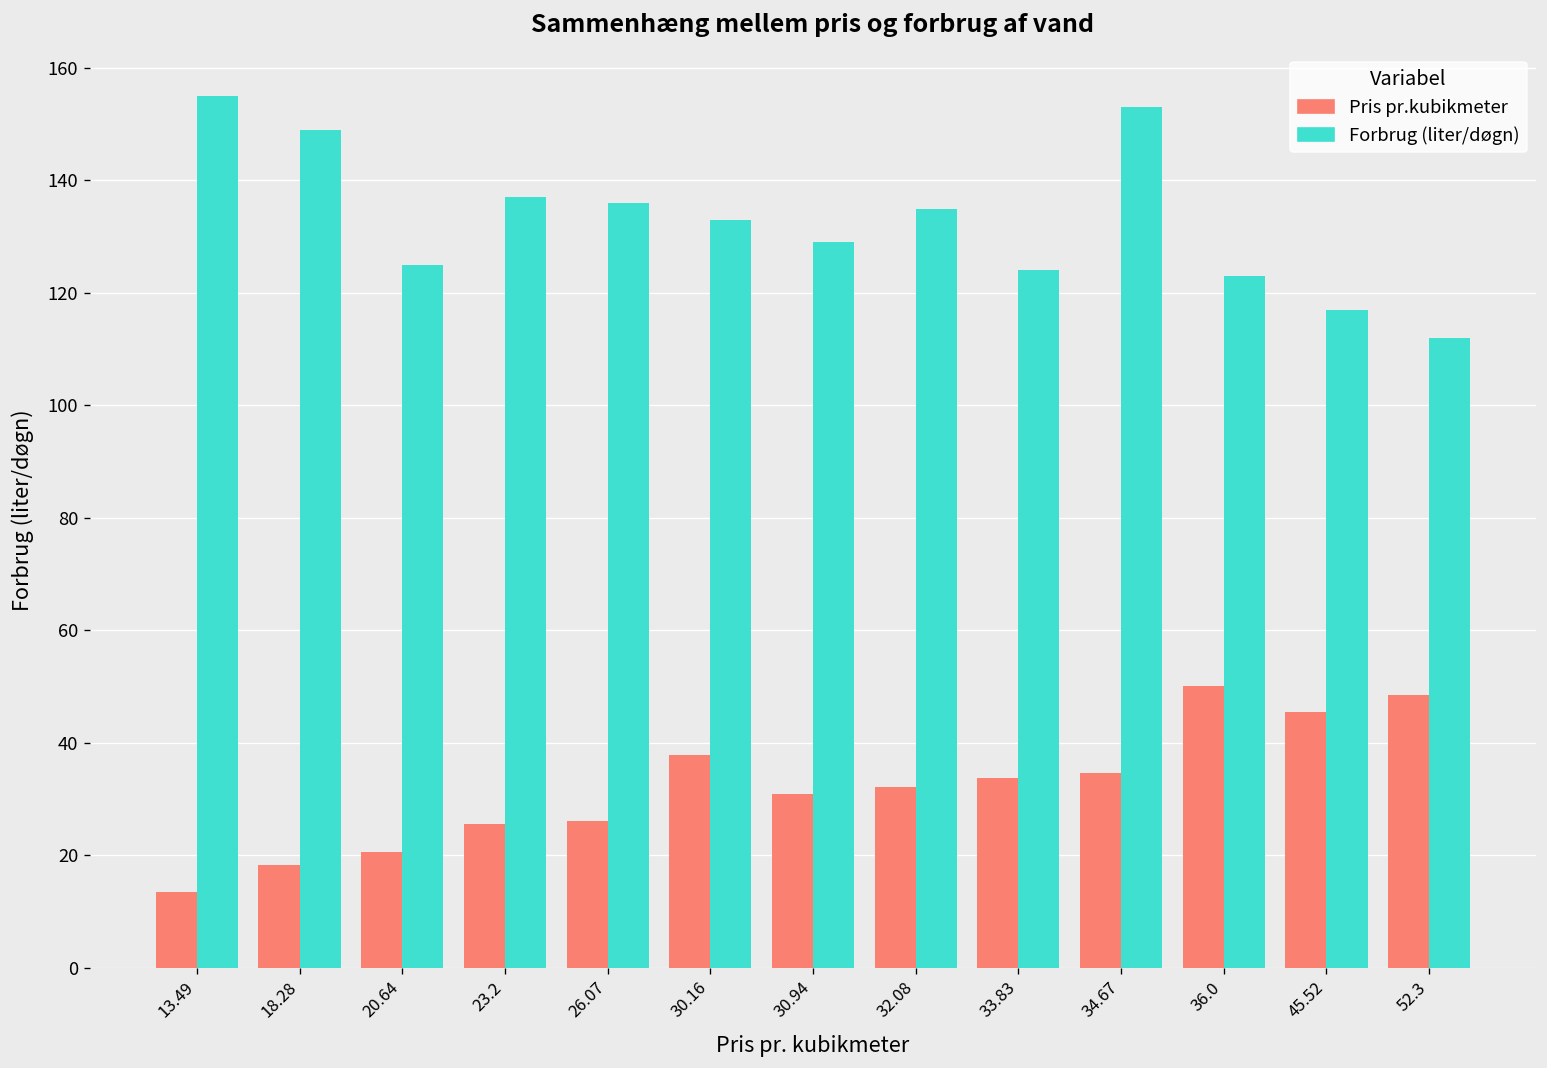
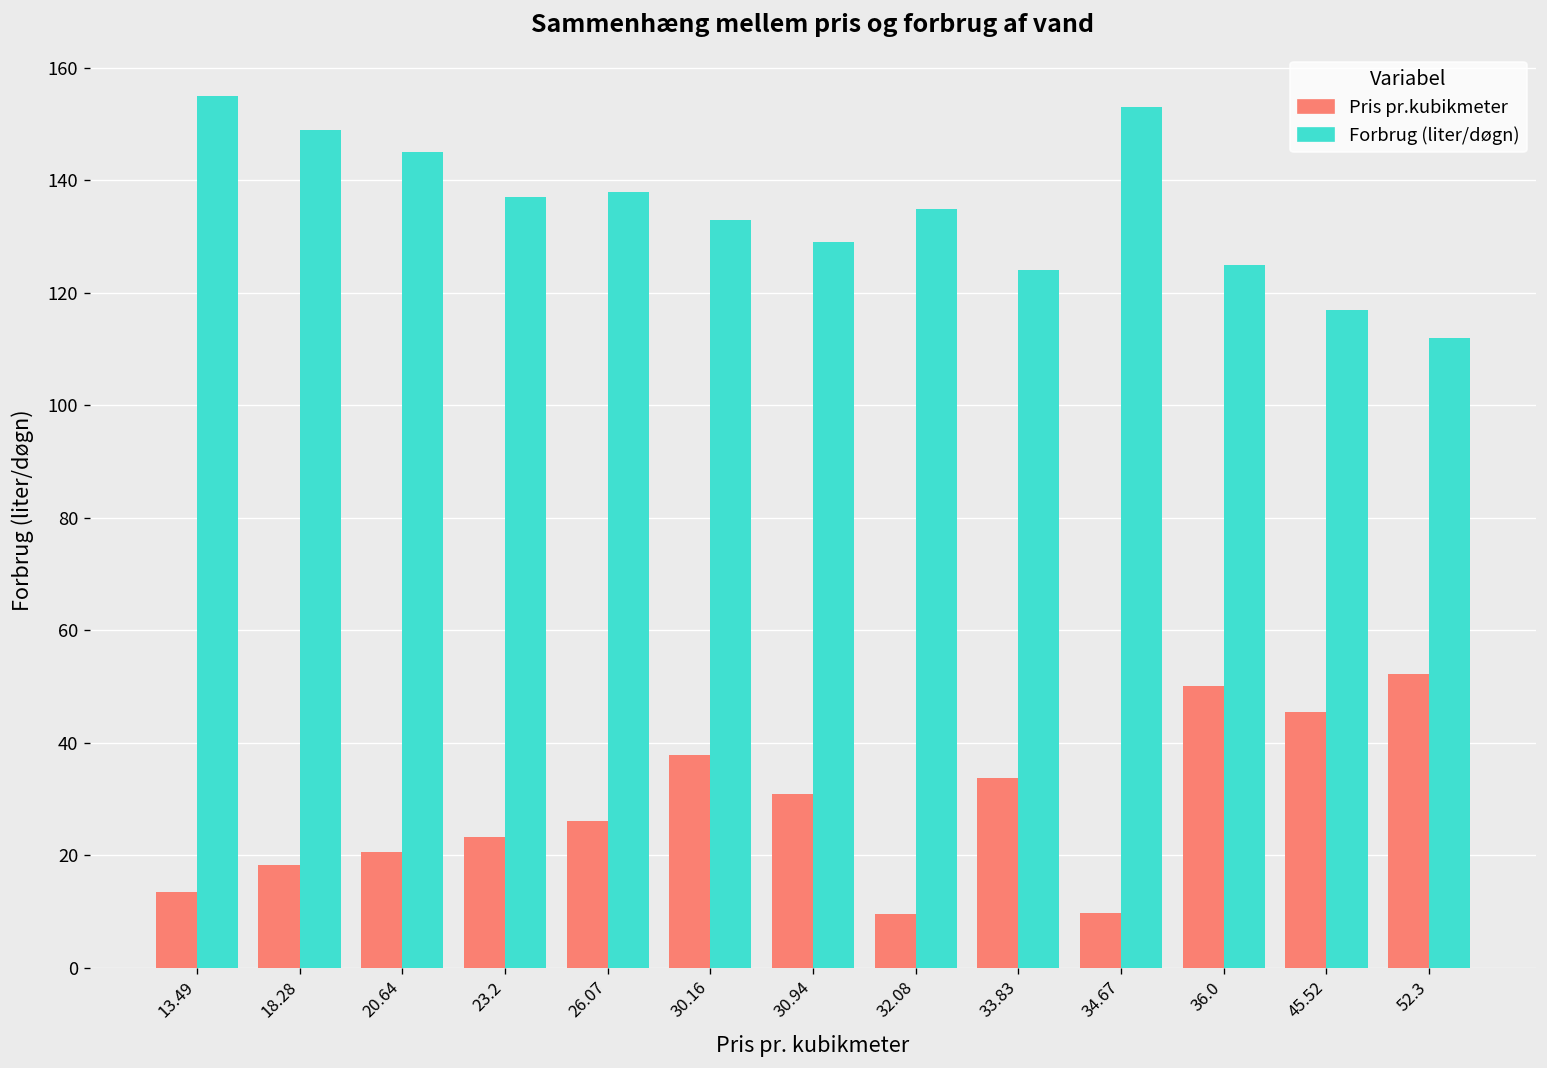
Forbrug (liter/døgn), 20.64: 125 -> 145
Pris pr.kubikmeter, 23.2: 26 -> 23
Forbrug (liter/døgn), 26.07: 136 -> 138
Pris pr.kubikmeter, 32.08: 32 -> 10
Pris pr.kubikmeter, 34.67: 35 -> 10
Forbrug (liter/døgn), 36.0: 123 -> 125
Pris pr.kubikmeter, 52.3: 49 -> 52
